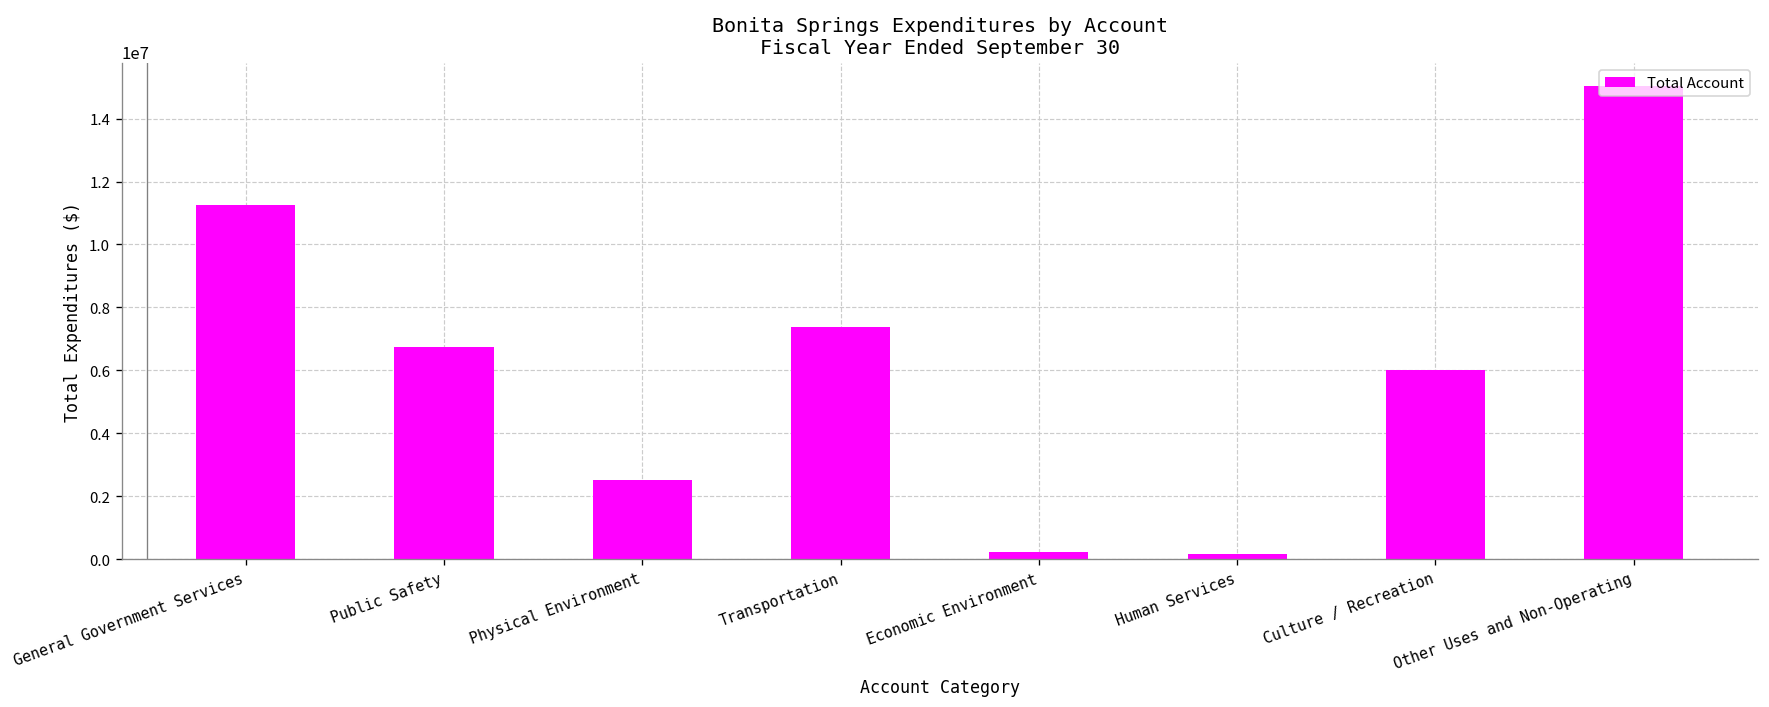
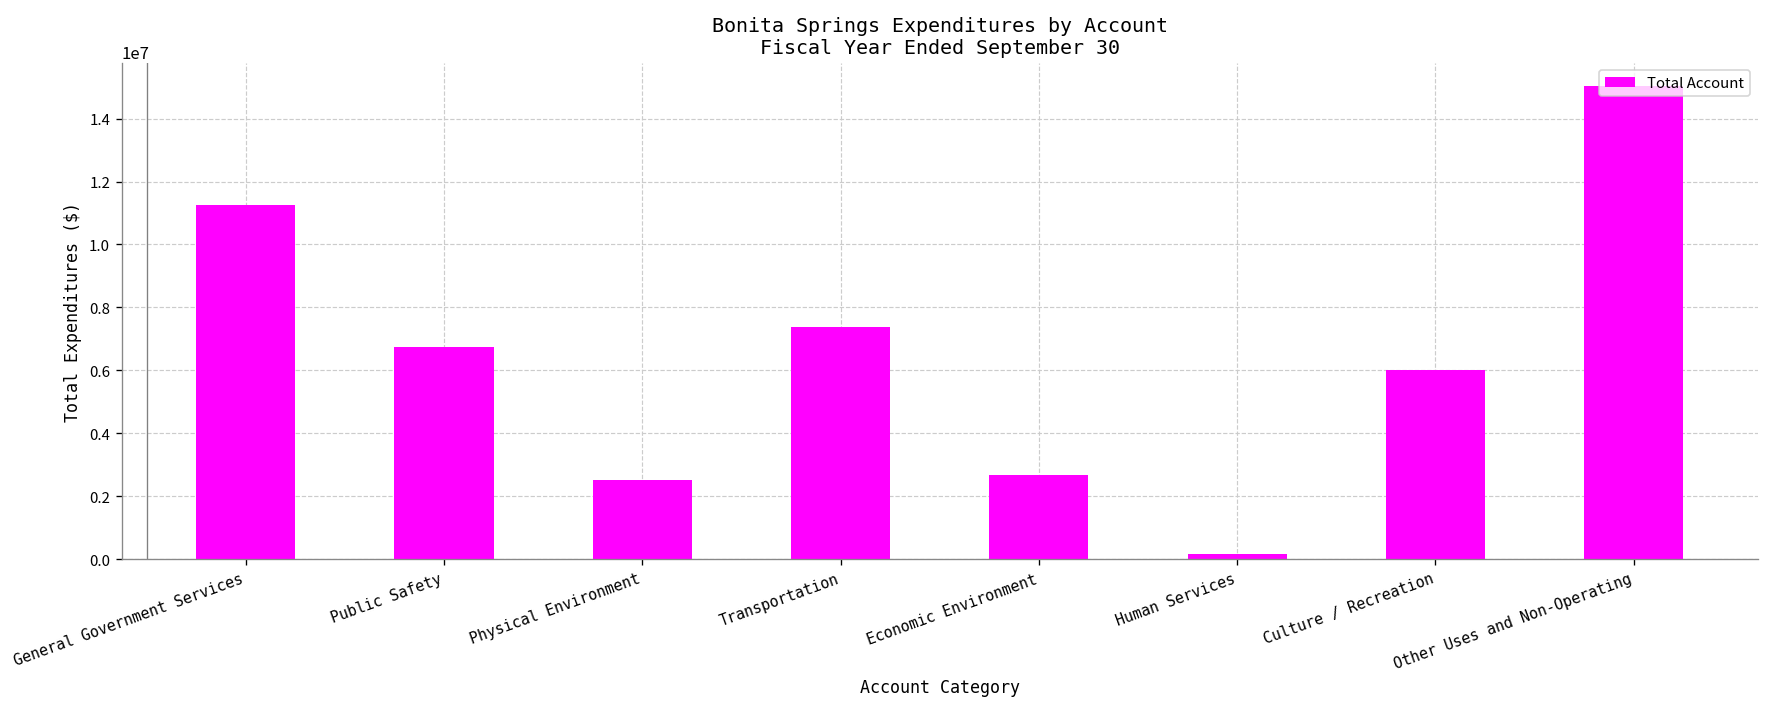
Economic Environment: 200000 -> 2700000
